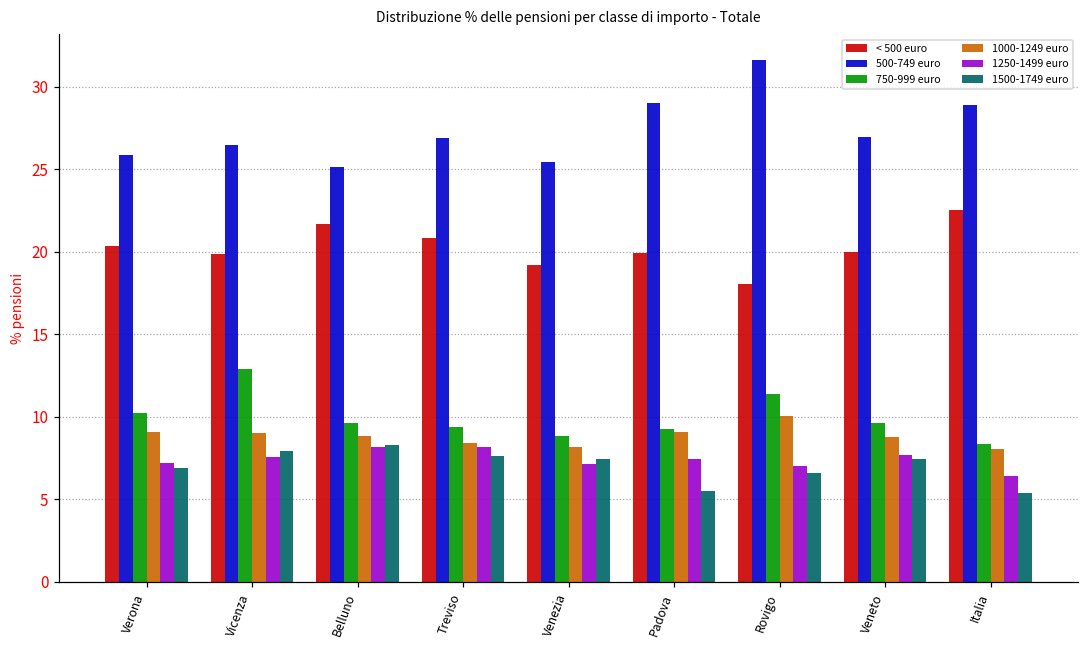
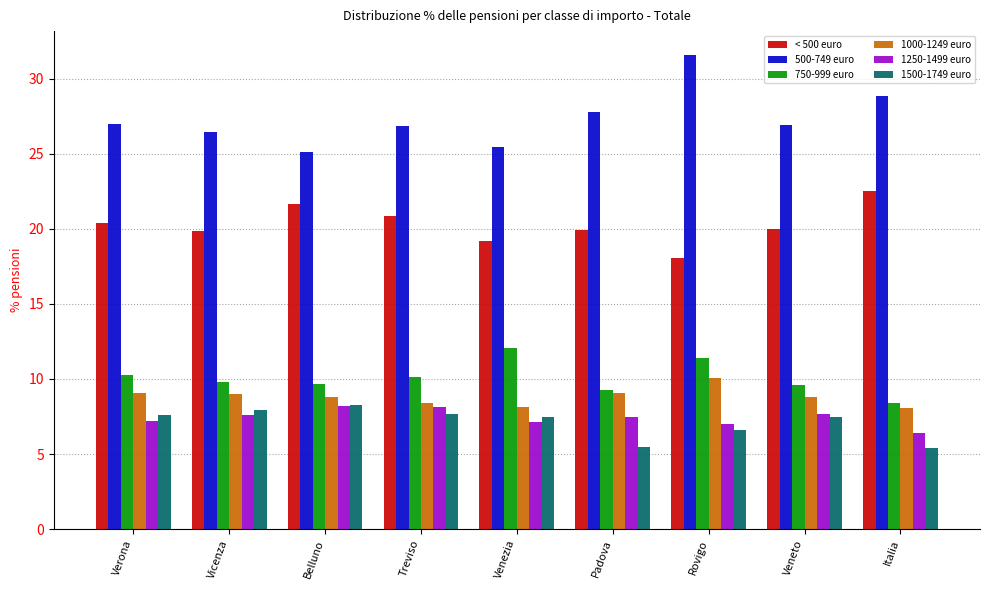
500-749 euro, Verona: 25.8 -> 27.0
1500-1749 euro, Verona: 6.9 -> 7.6
750-999 euro, Vicenza: 12.9 -> 9.8
750-999 euro, Treviso: 9.4 -> 10.2
750-999 euro, Venezia: 8.9 -> 12.1
500-749 euro, Padova: 29.0 -> 27.8
